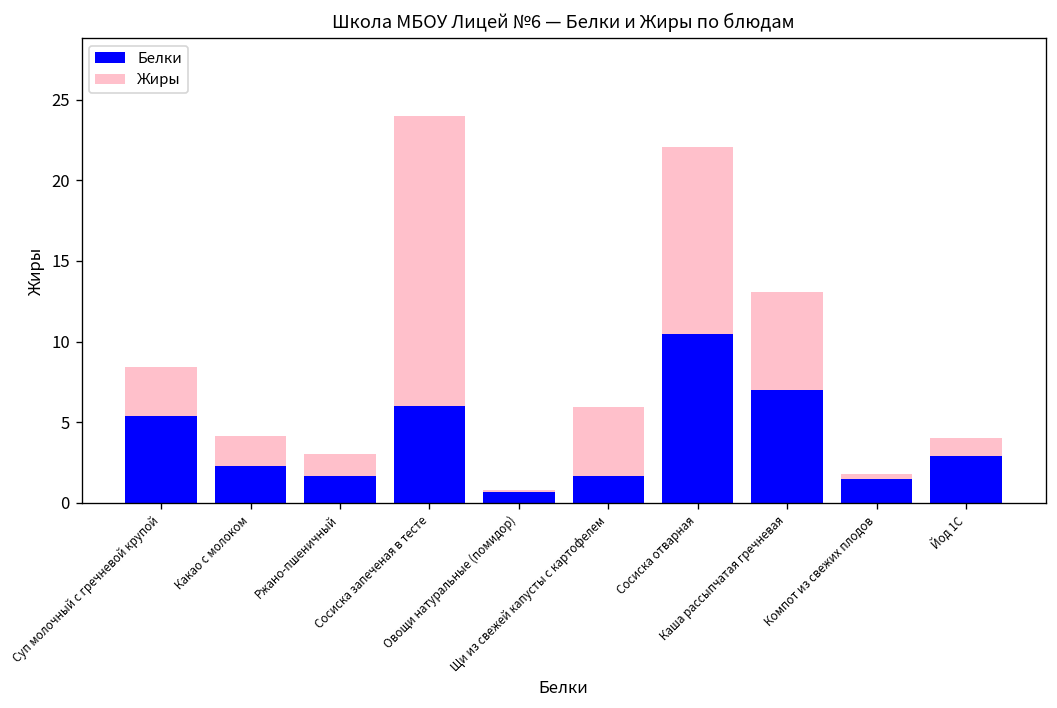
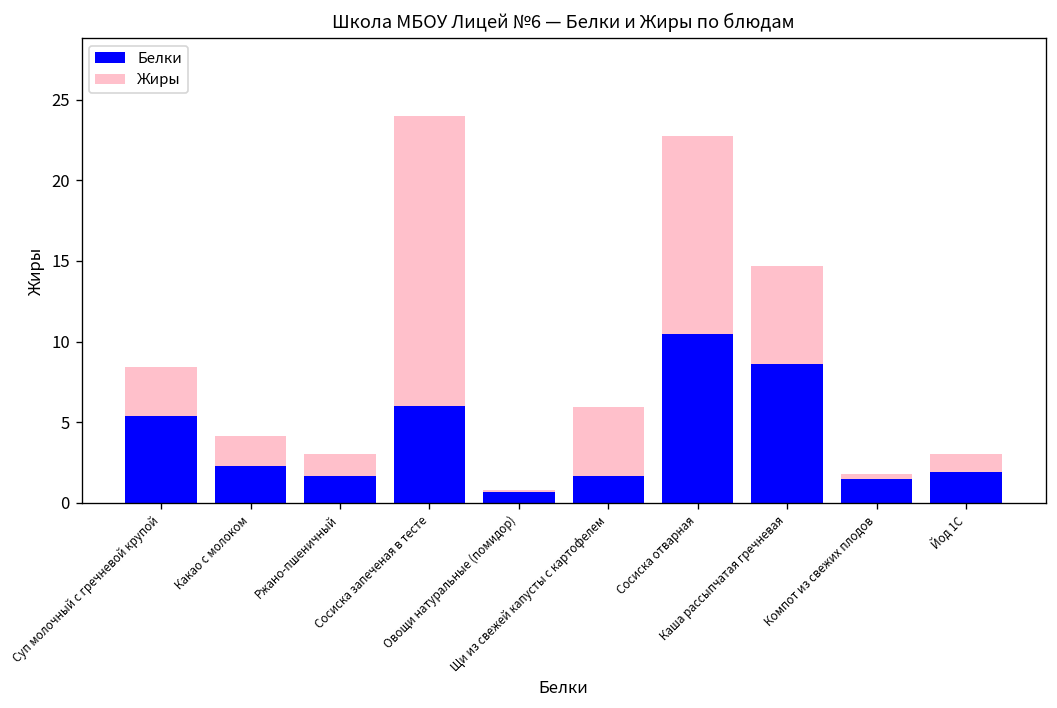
Жиры, Сосиска отварная: 11.6 -> 12.3
Белки, Каша рассыпчатая гречневая: 7.0 -> 8.6
Белки, Йод 1С: 2.9 -> 1.9
